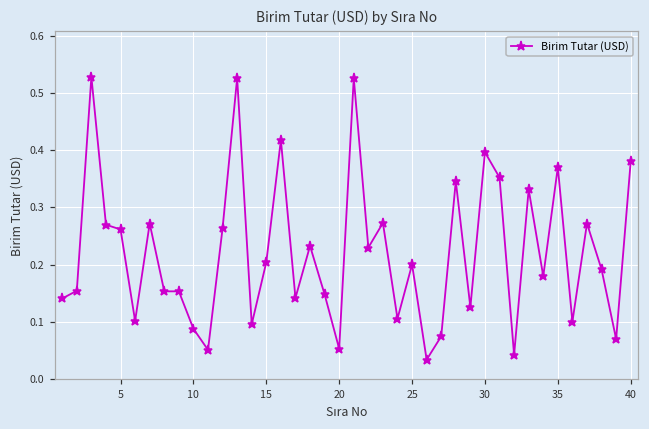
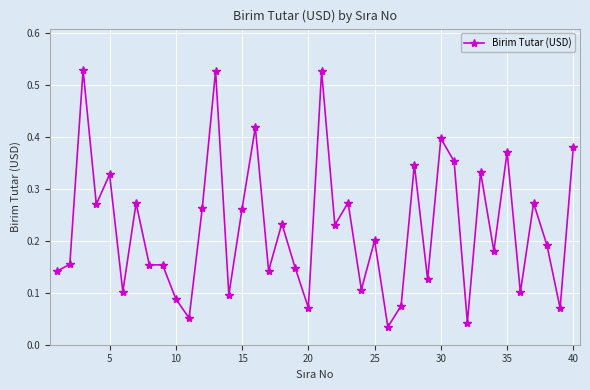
5: 0.26 -> 0.33
15: 0.20 -> 0.26
20: 0.05 -> 0.07
